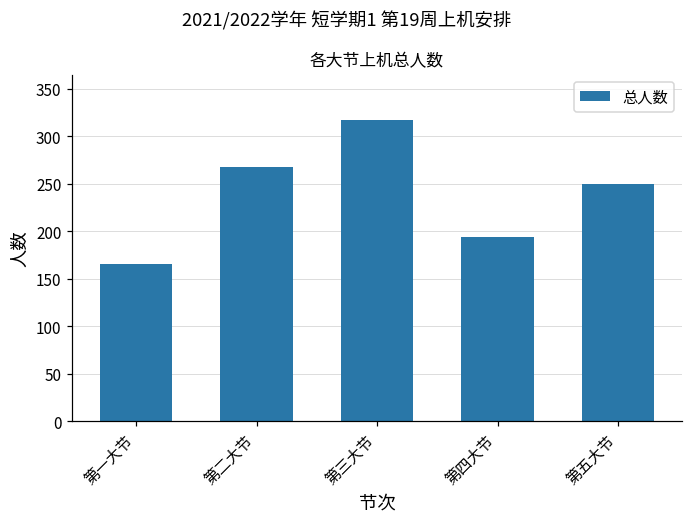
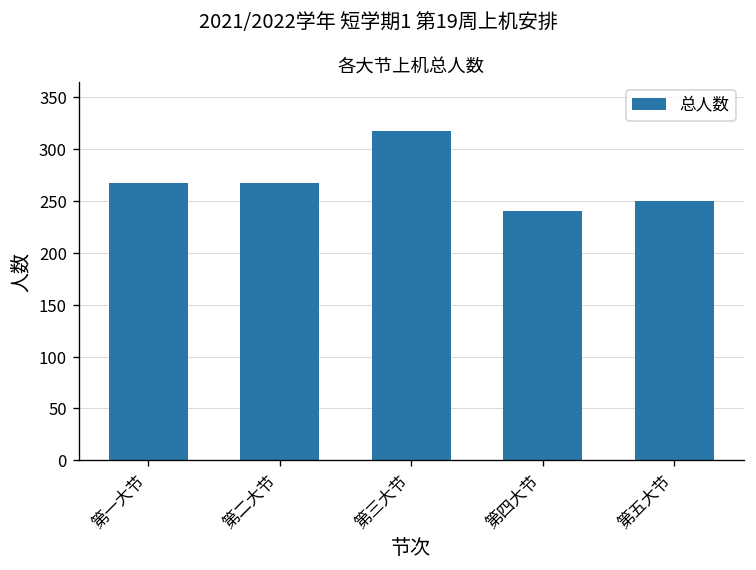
第一大节: 170 -> 270
第四大节: 190 -> 240
